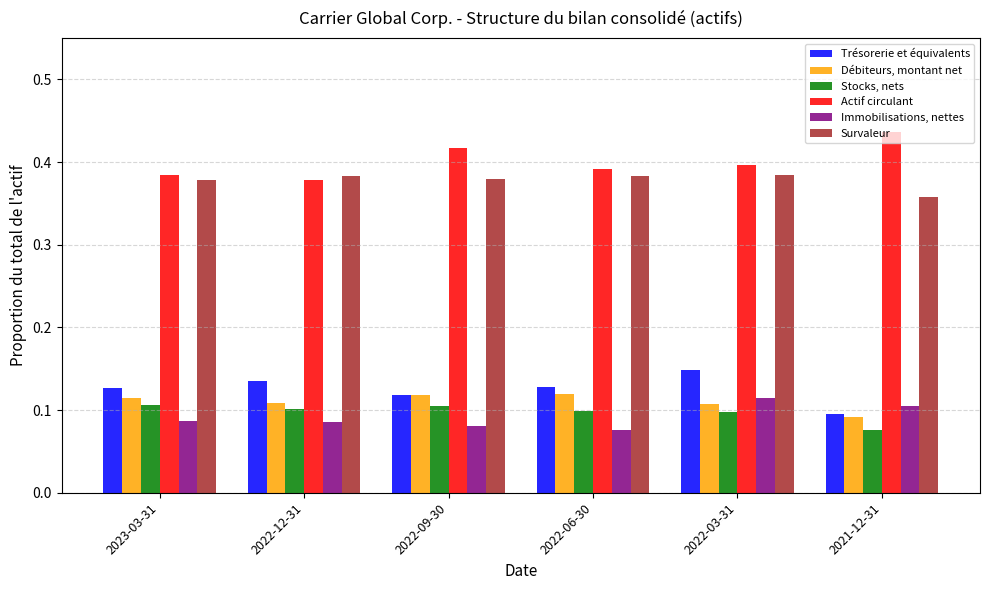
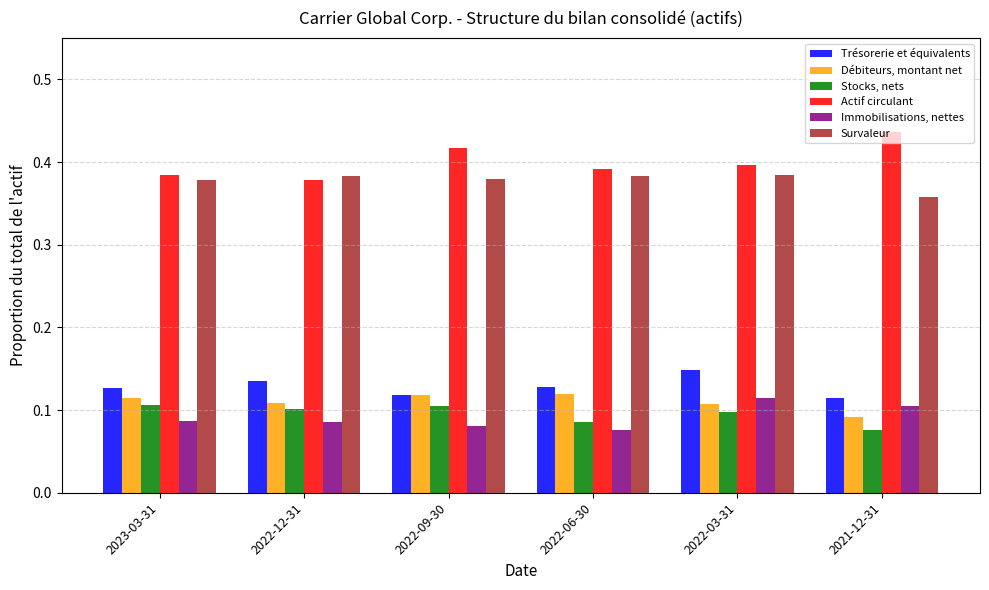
Stocks, nets, 2022-06-30: 0.10 -> 0.09
Trésorerie et équivalents, 2021-12-31: 0.10 -> 0.11
